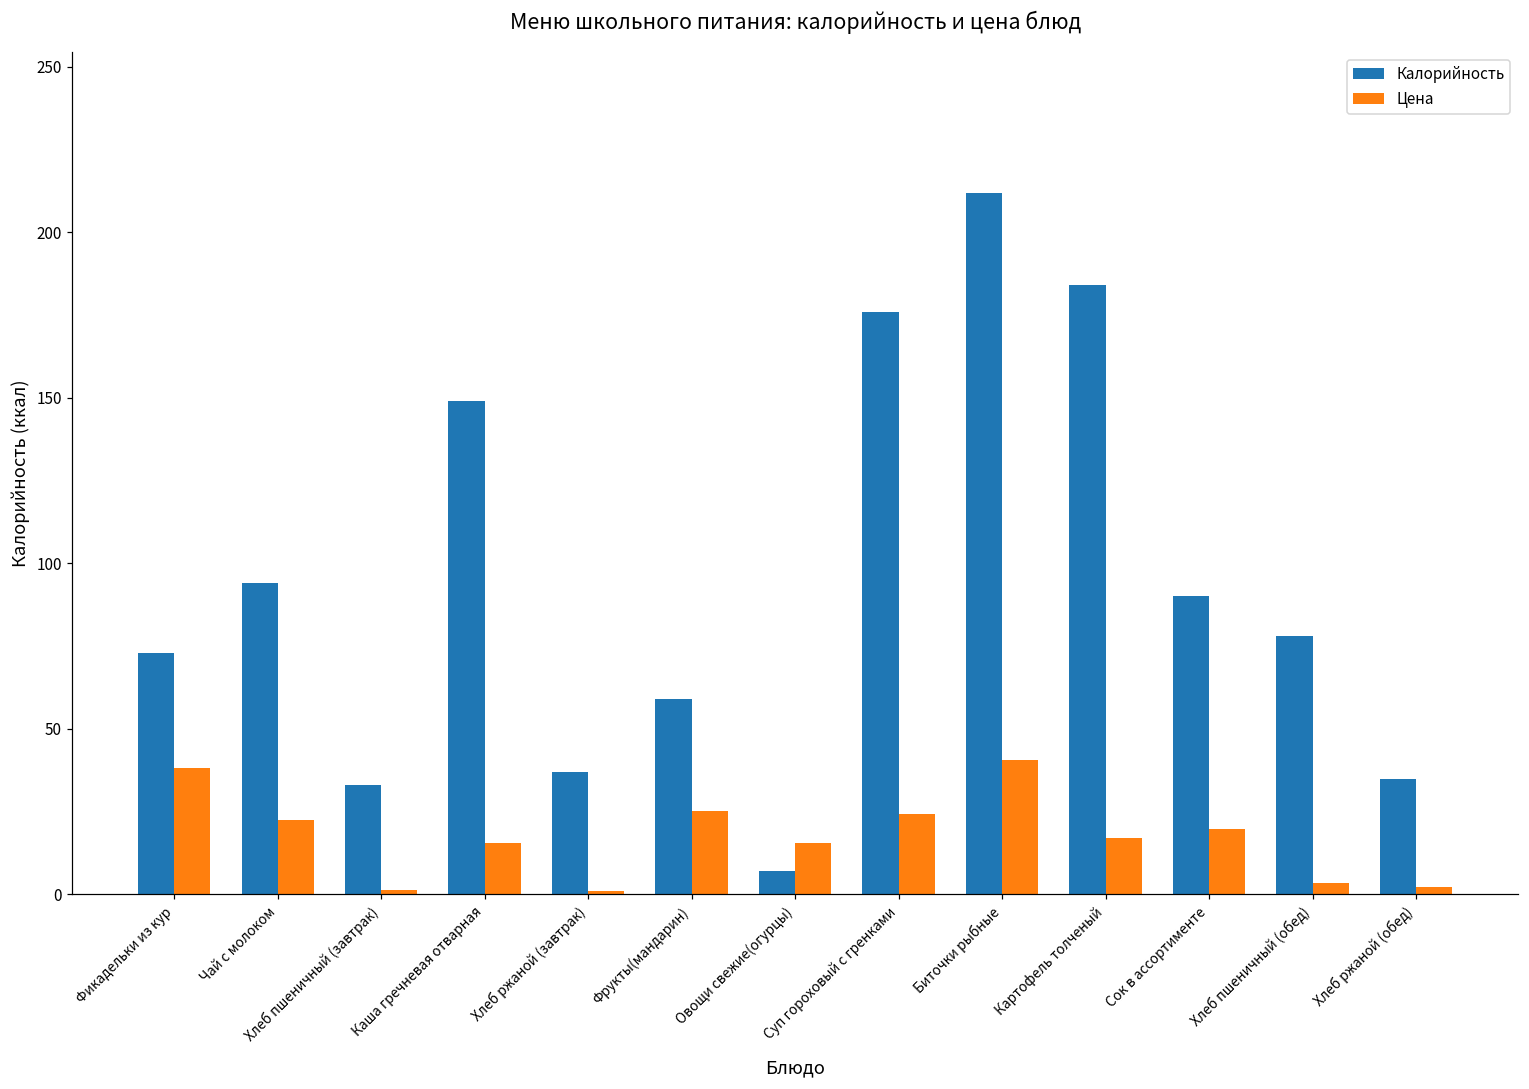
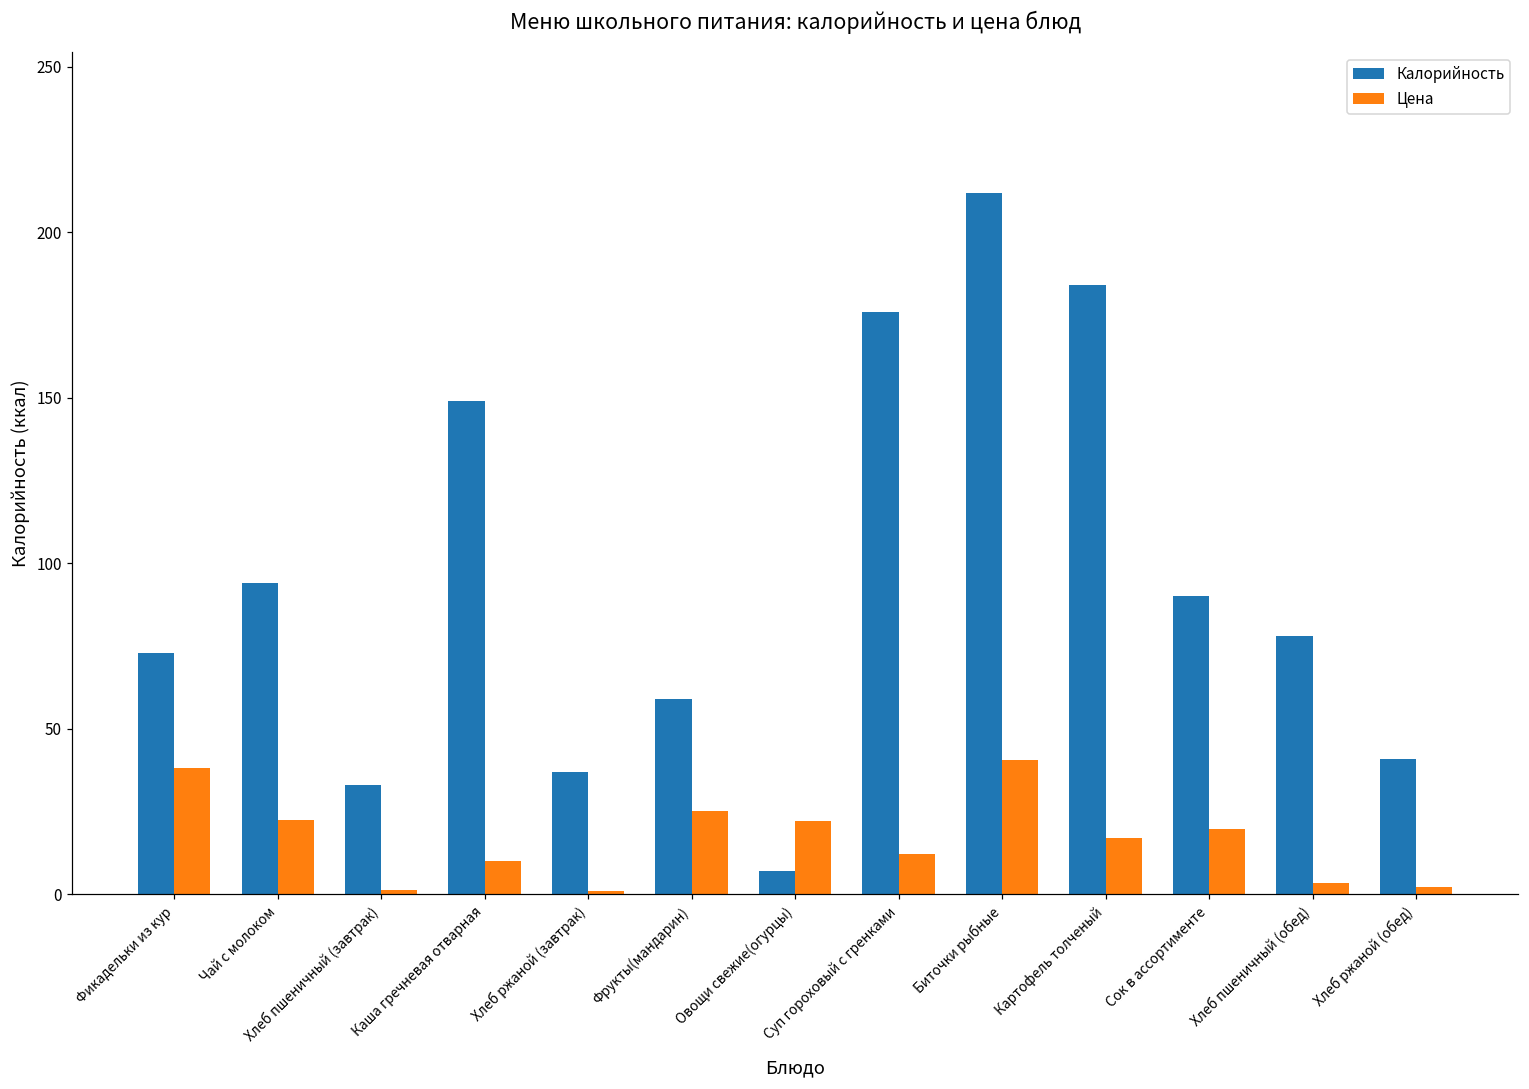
Цена, Каша гречневая отварная: 16 -> 10
Цена, Овощи свежие(огурцы): 15 -> 22
Цена, Суп гороховый с гренками: 24 -> 12
Калорийность, Хлеб ржаной (обед): 35 -> 41
